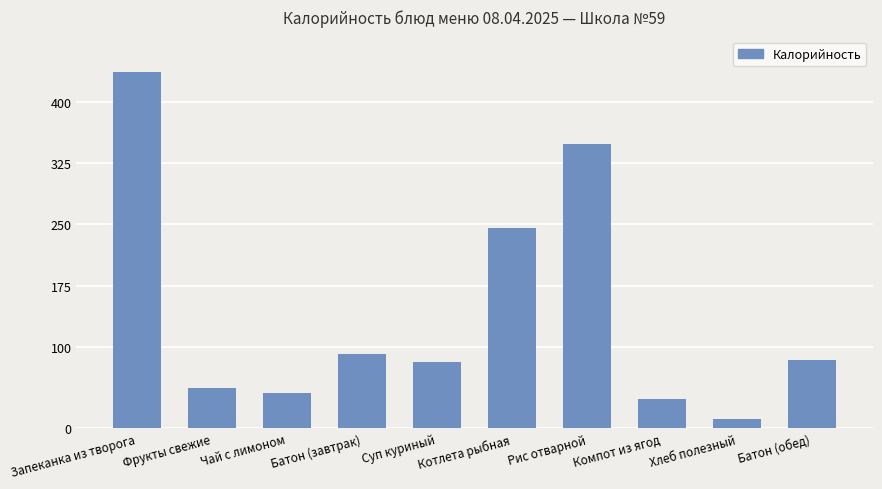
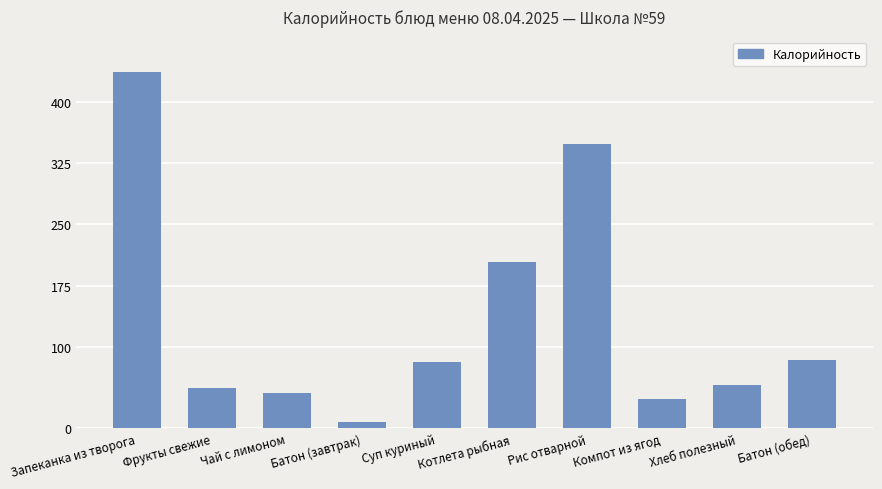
Батон (завтрак): 90 -> 10
Котлета рыбная: 250 -> 200
Хлеб полезный: 10 -> 50
